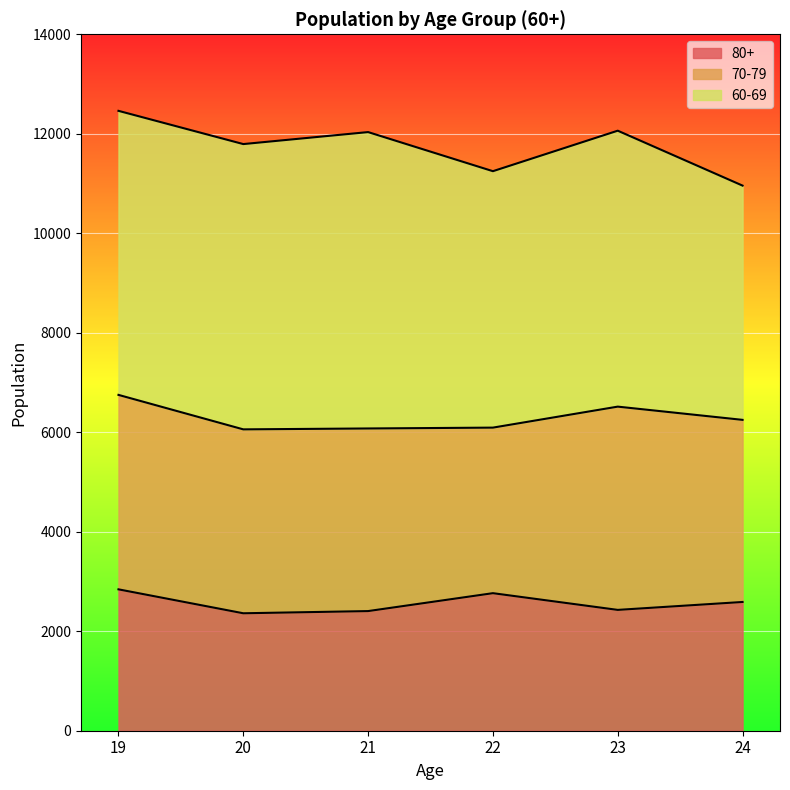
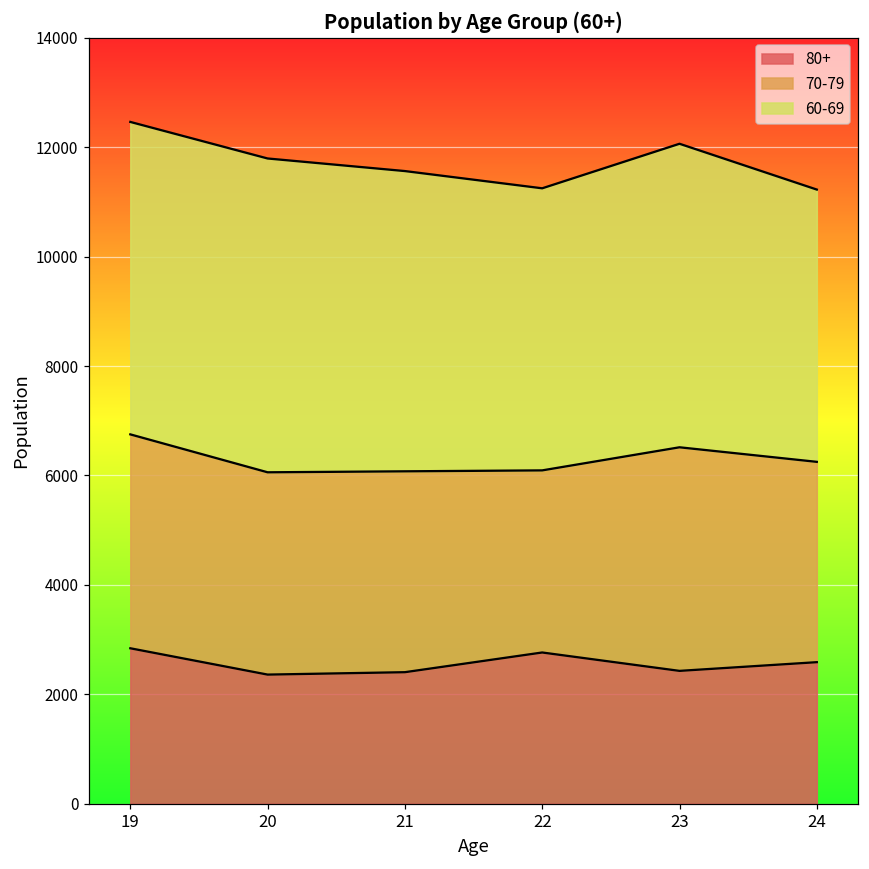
60-69, 21: 6000 -> 5500
60-69, 24: 4700 -> 5000
